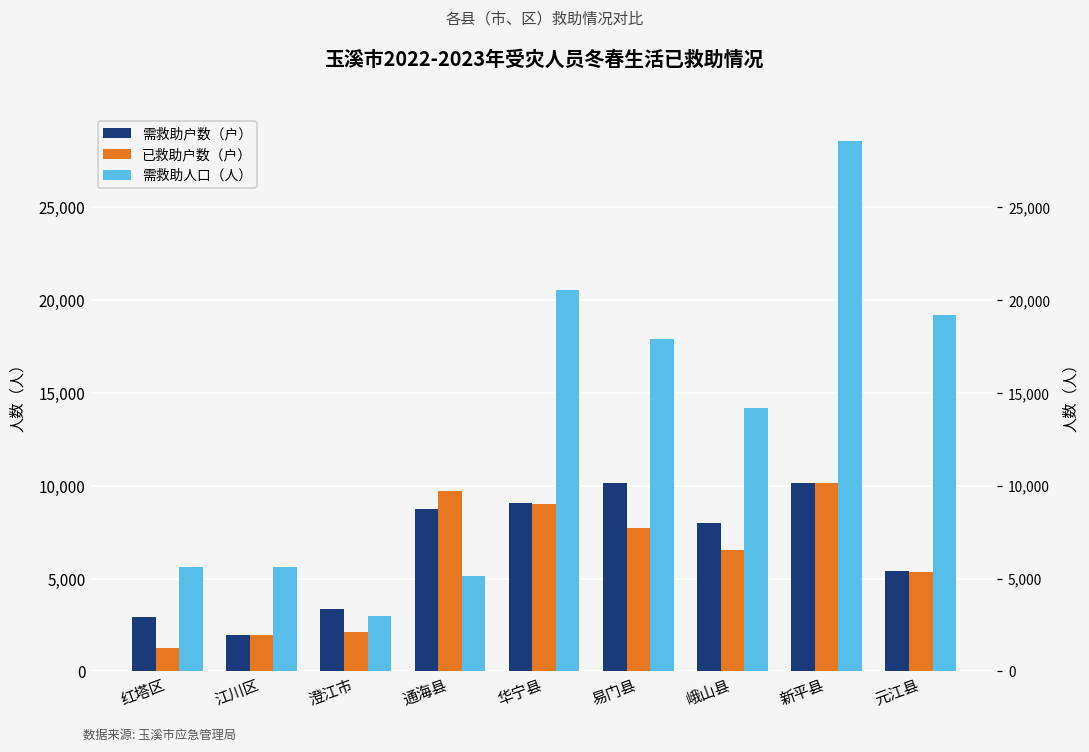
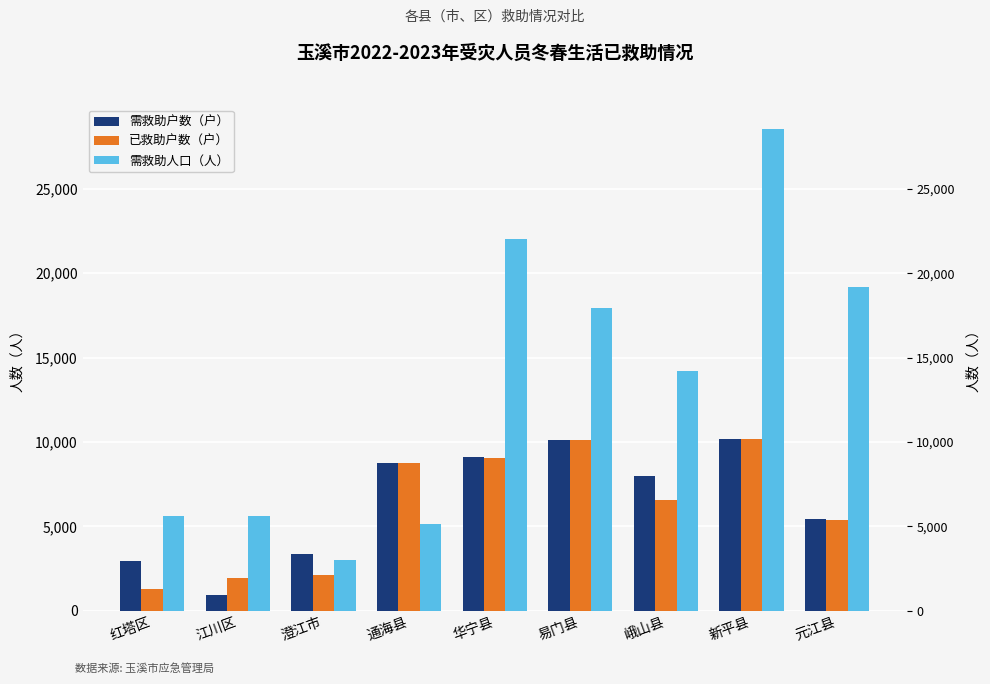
需救助户数（户）, 江川区: 1,900 -> 900
已救助户数（户）, 通海县: 9,700 -> 8,700
需救助人口（人）, 华宁县: 20,600 -> 22,000
已救助户数（户）, 易门县: 7,700 -> 10,100
